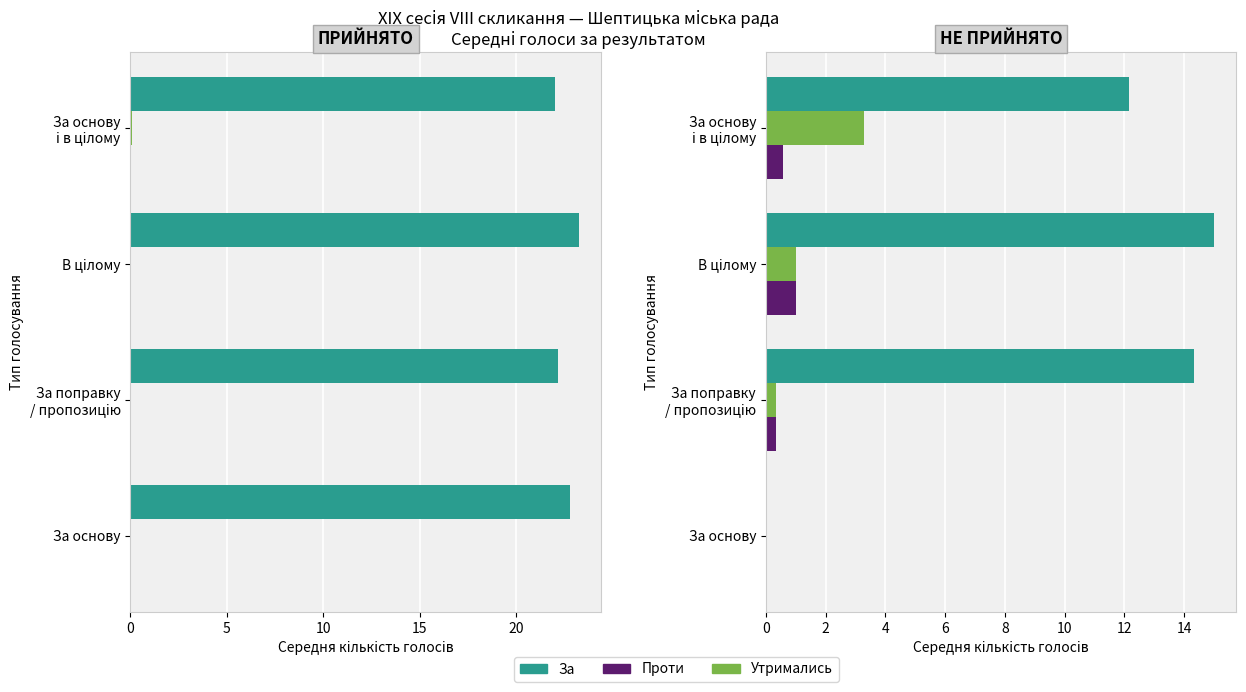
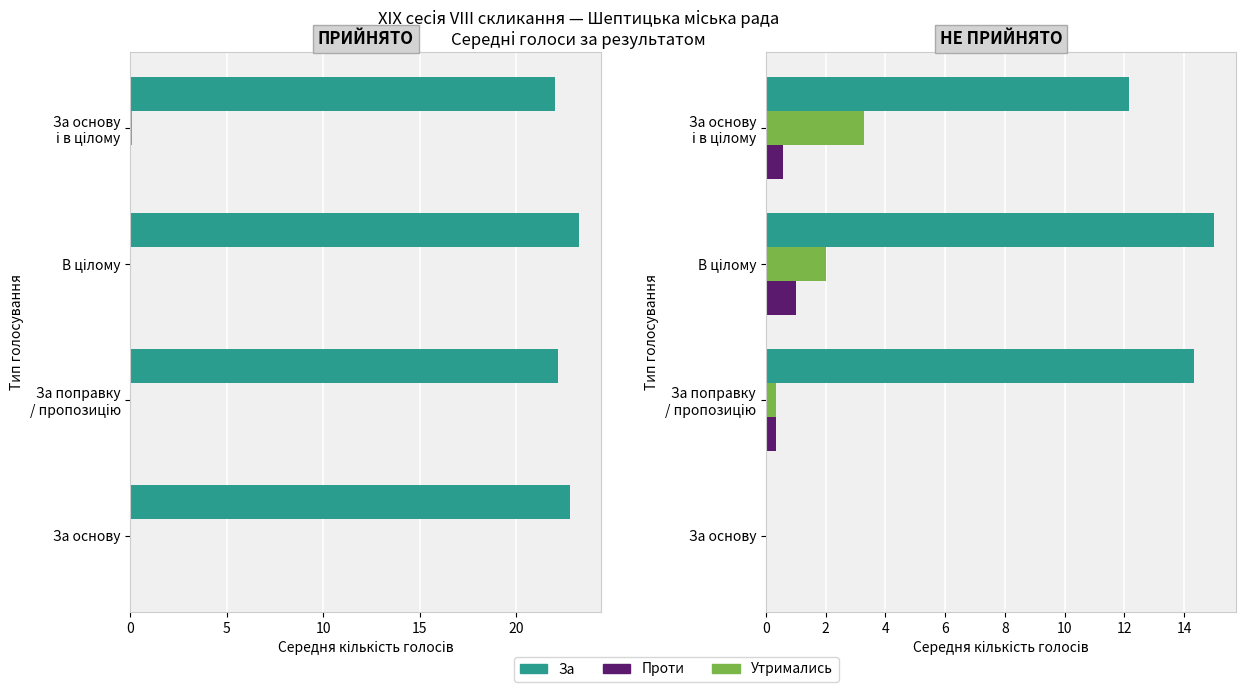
НЕ ПРИЙНЯТО, Утримались, В цілому: 1 -> 2
